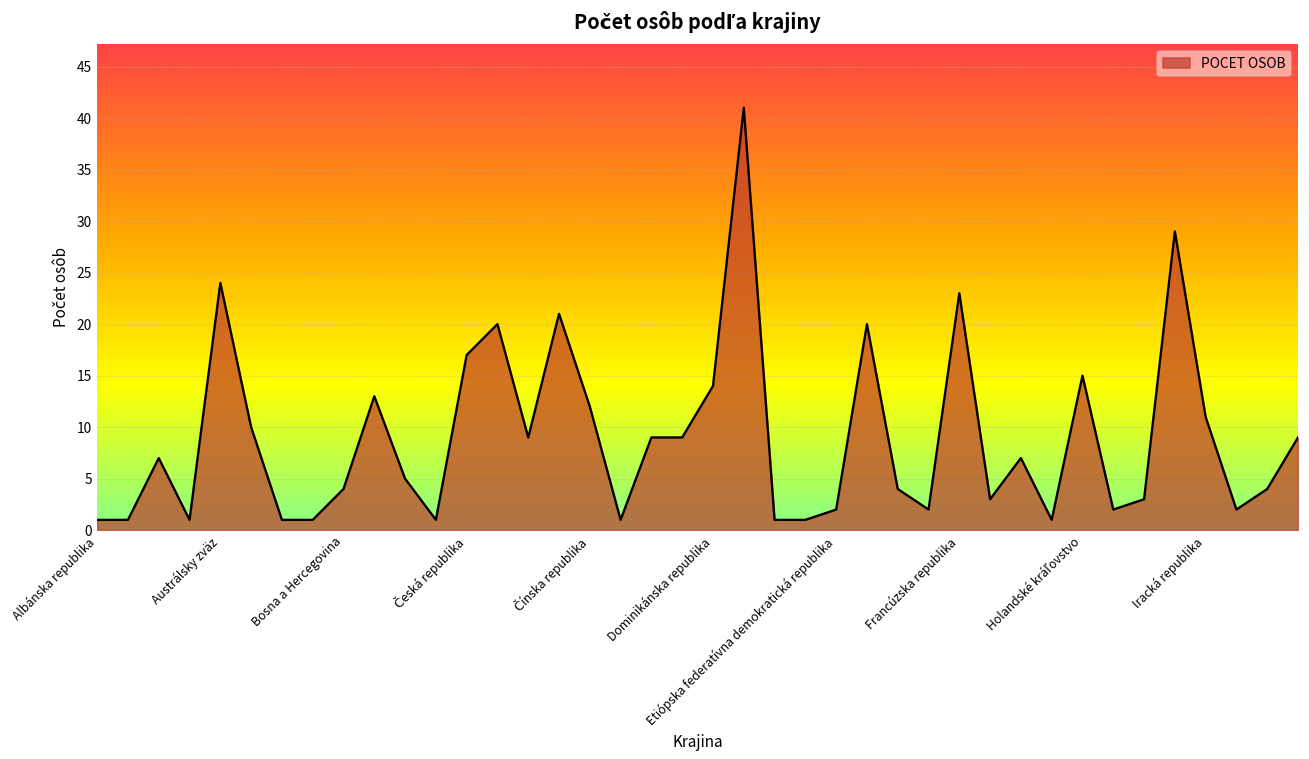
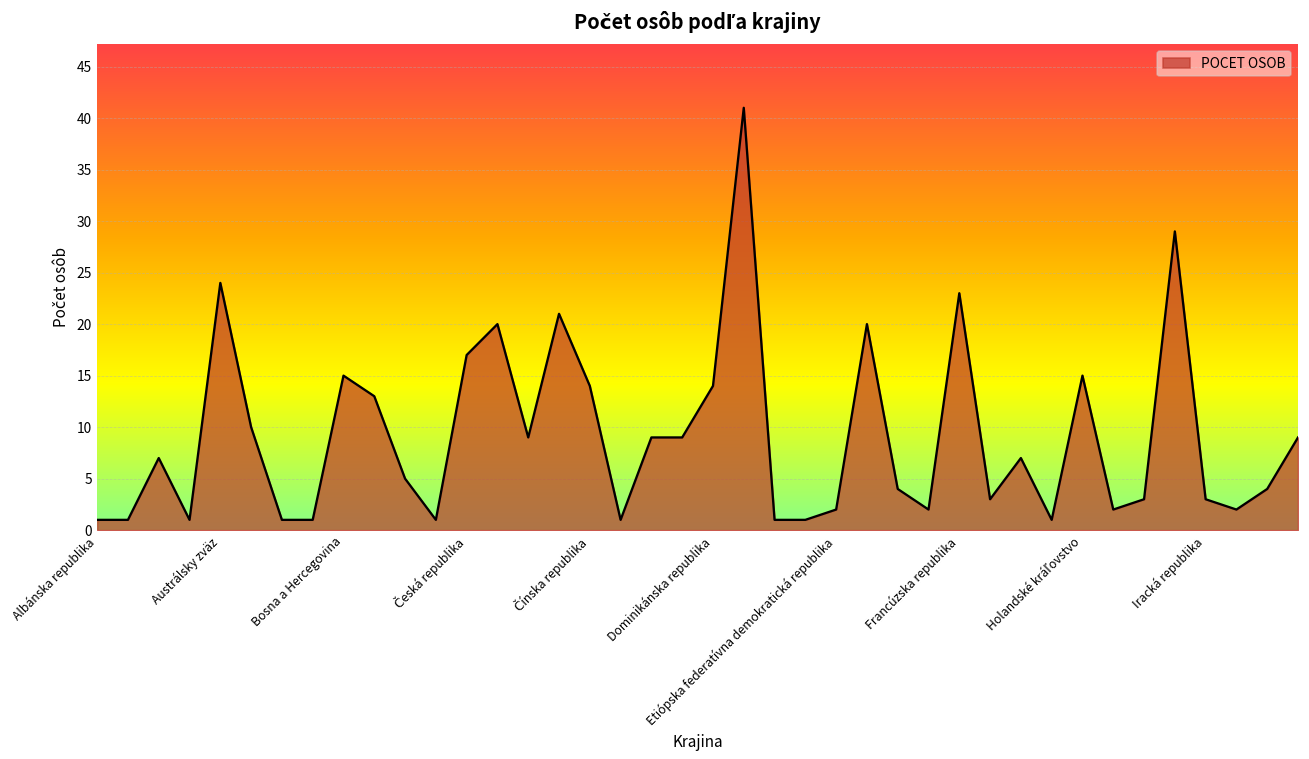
Bosna a Hercegovina: 4 -> 15
Čínska republika: 12 -> 14
Iracká republika: 11 -> 3
